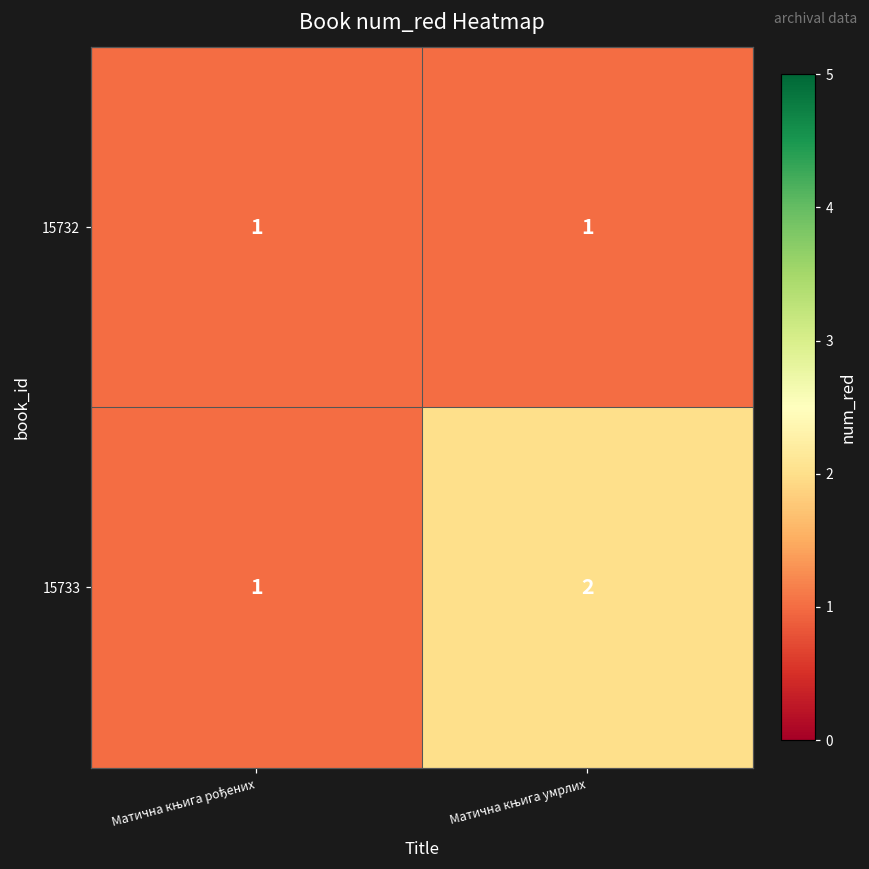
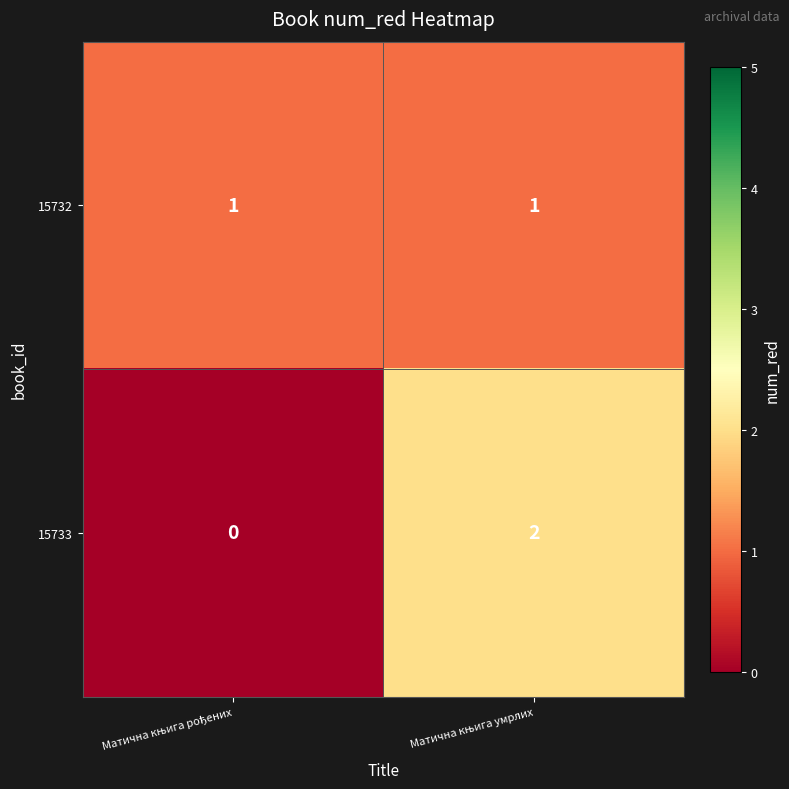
15733, Матична књига рођених: 1 -> 0
